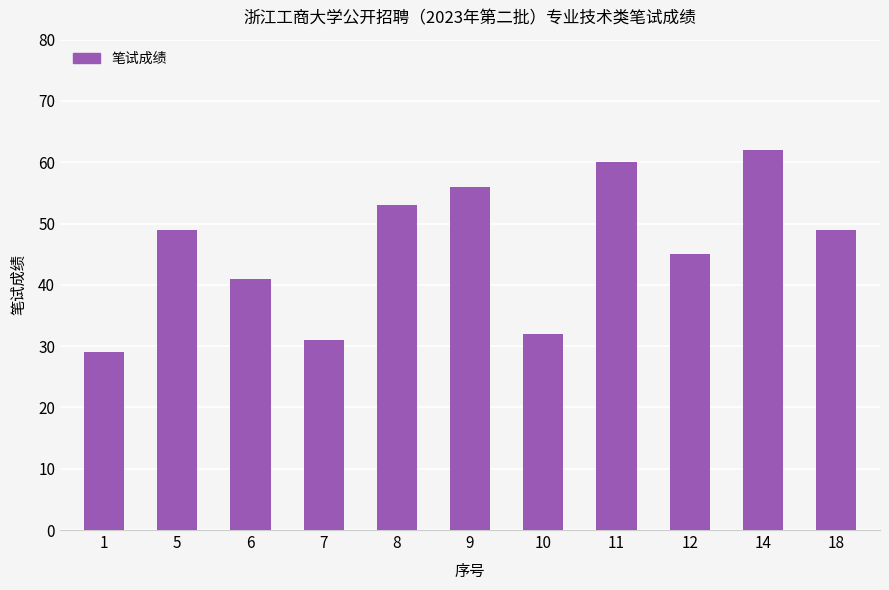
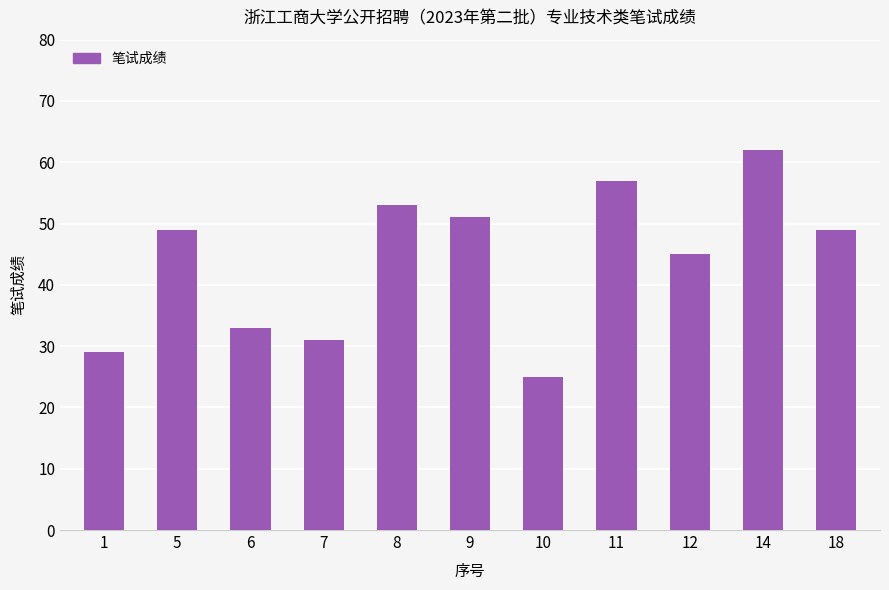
6: 41 -> 33
9: 56 -> 51
10: 32 -> 25
11: 60 -> 57
